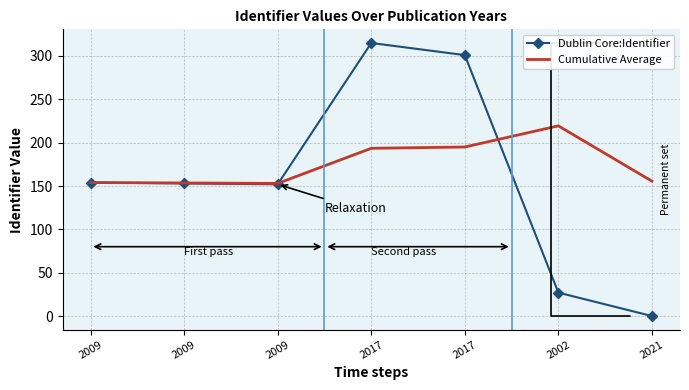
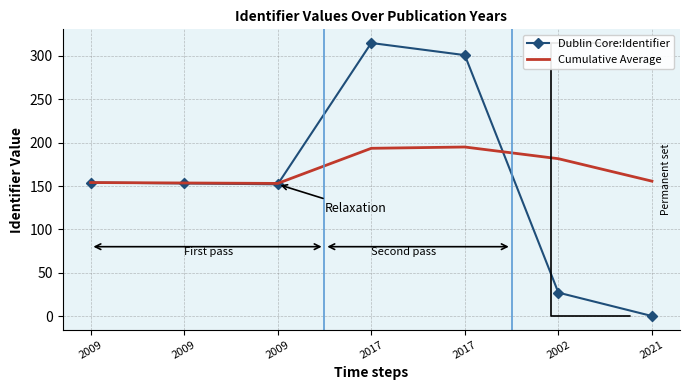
Cumulative Average, 2002: 220 -> 180
